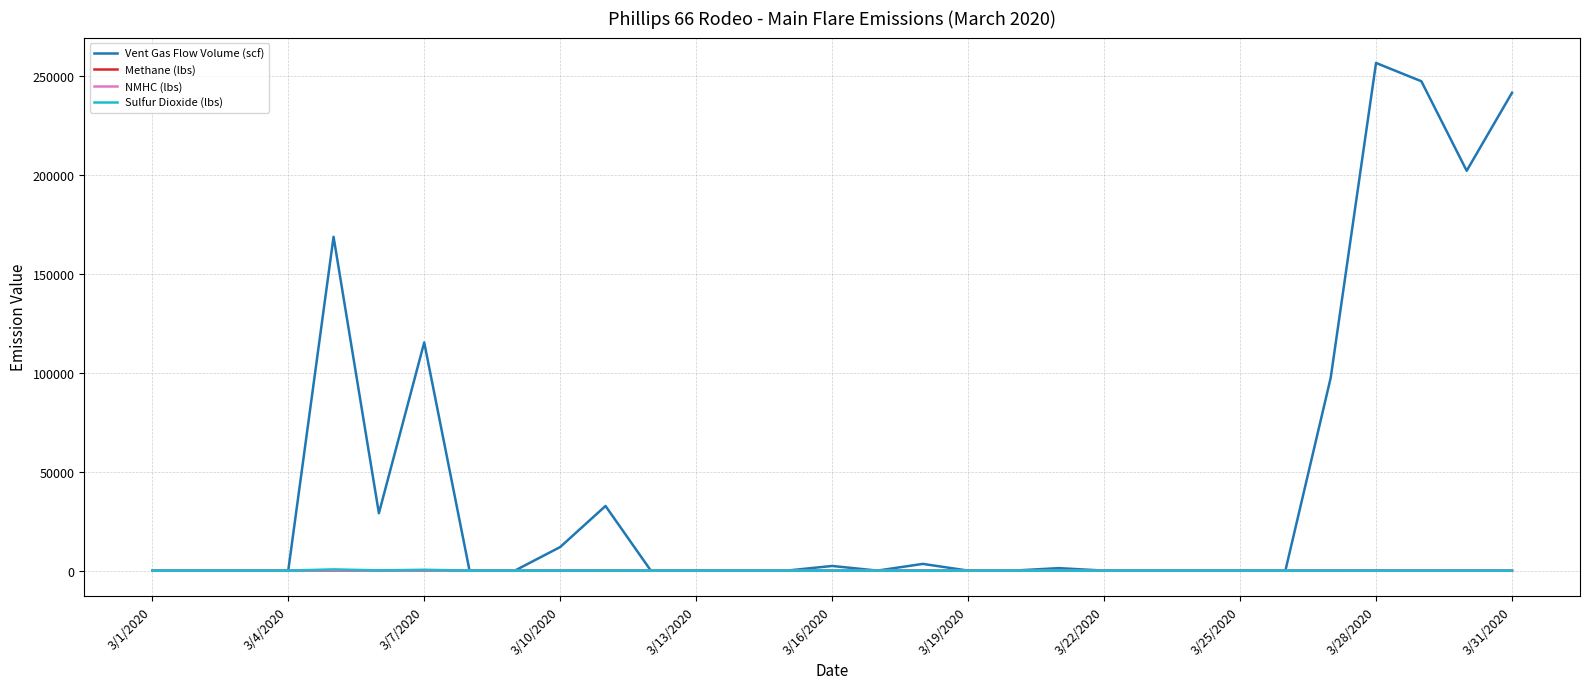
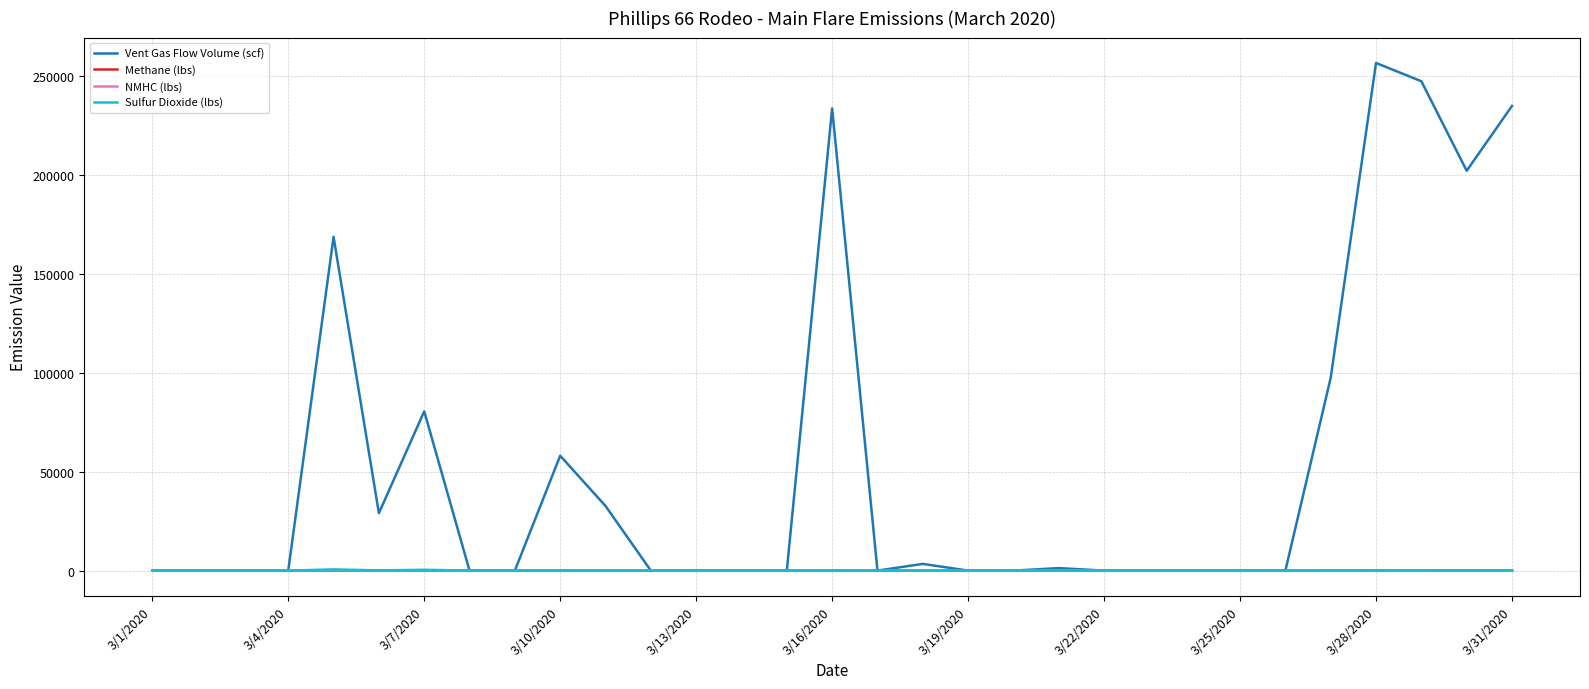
Vent Gas Flow Volume (scf), 3/7/2020: 115000 -> 80000
Vent Gas Flow Volume (scf), 3/10/2020: 12000 -> 58000
Vent Gas Flow Volume (scf), 3/16/2020: 2000 -> 233000
Vent Gas Flow Volume (scf), 3/31/2020: 241000 -> 235000
